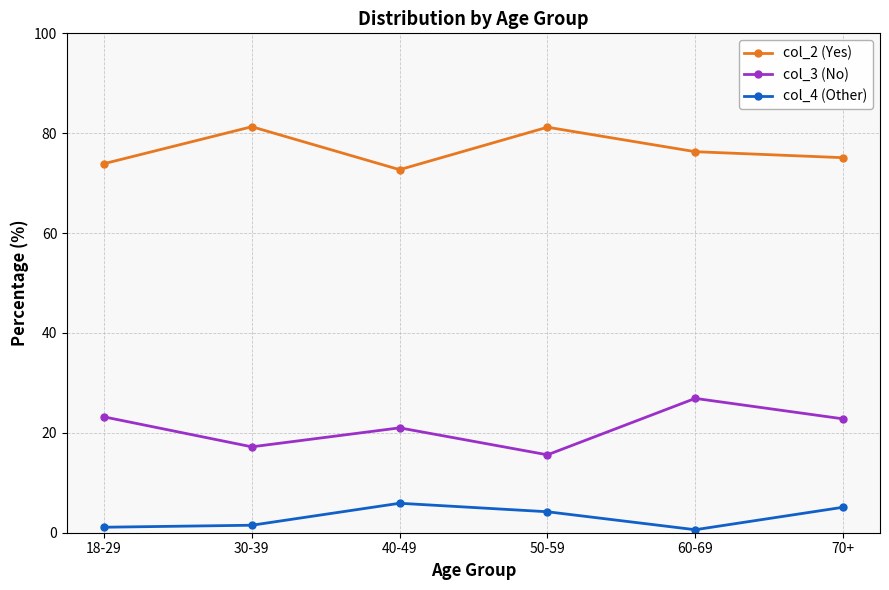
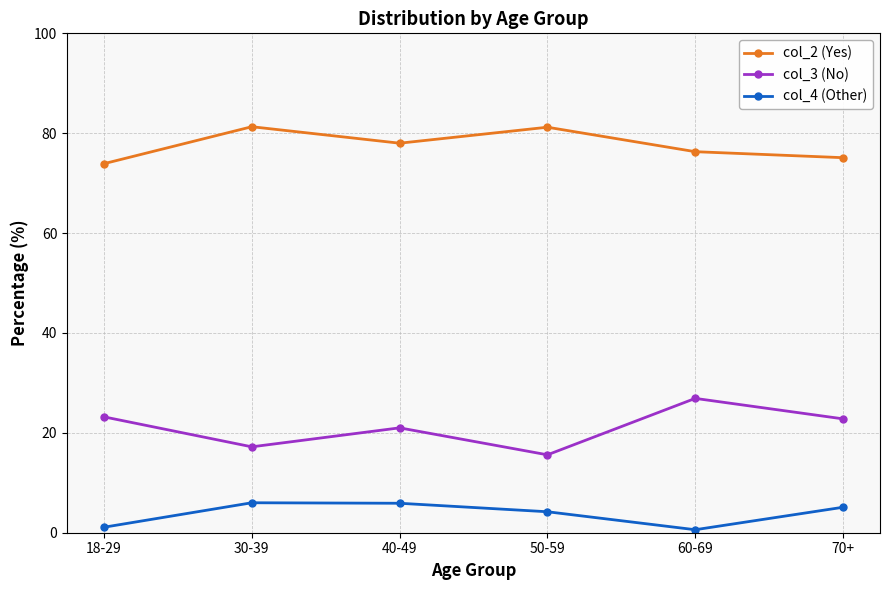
col_4 (Other), 30-39: 2 -> 6
col_2 (Yes), 40-49: 73 -> 78
